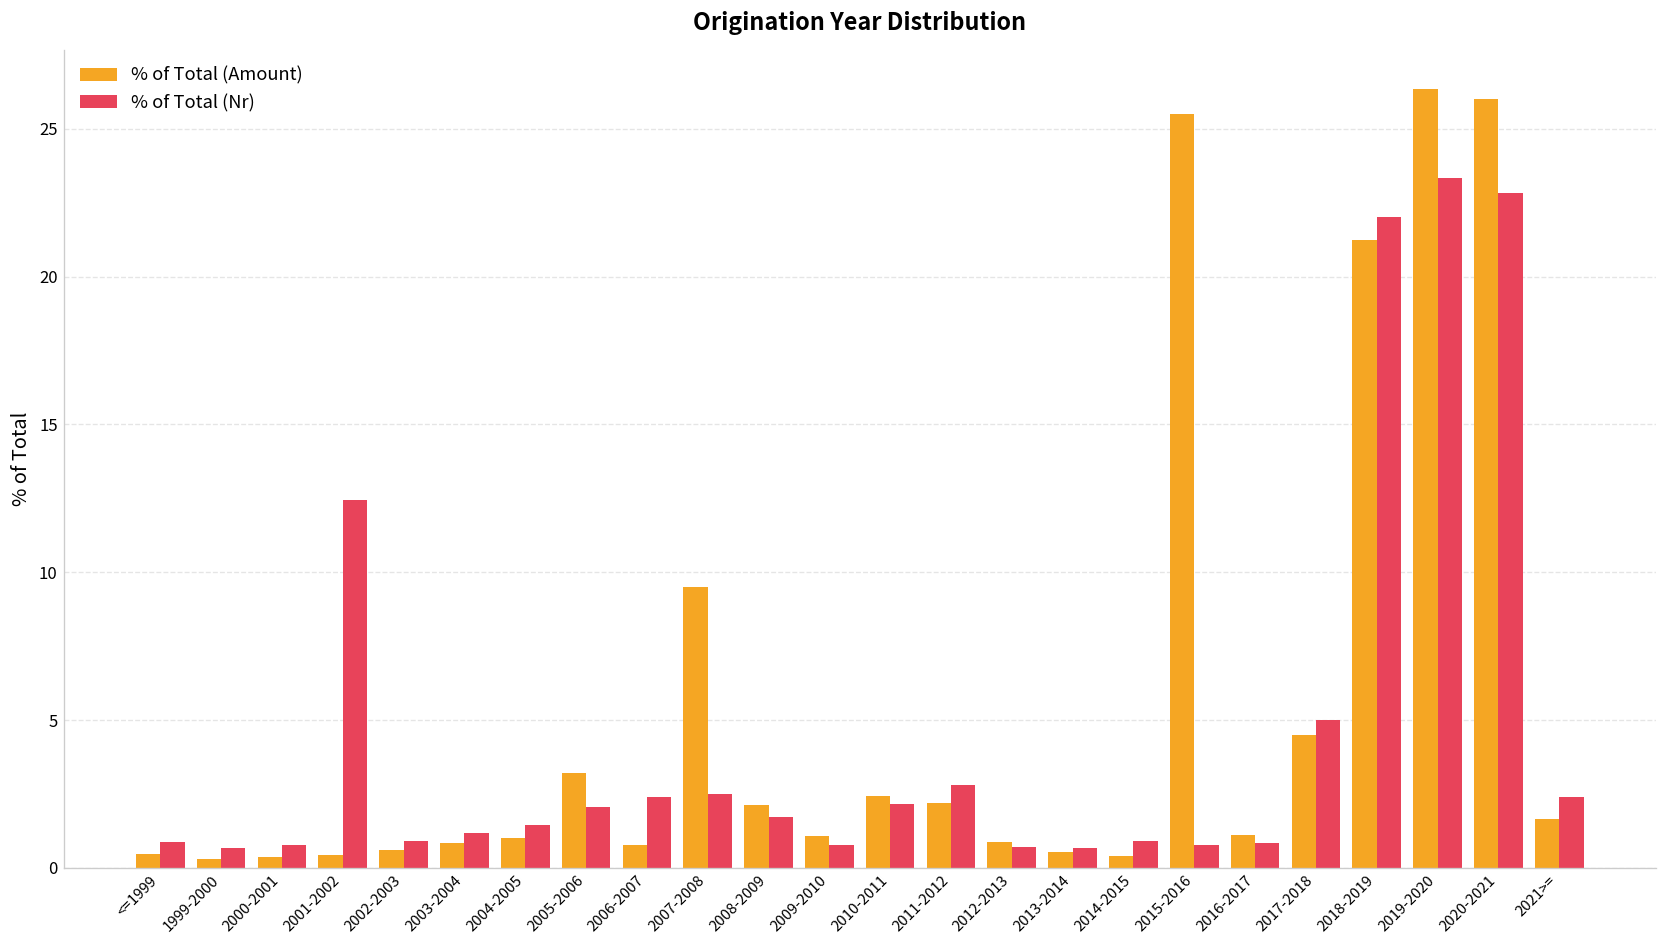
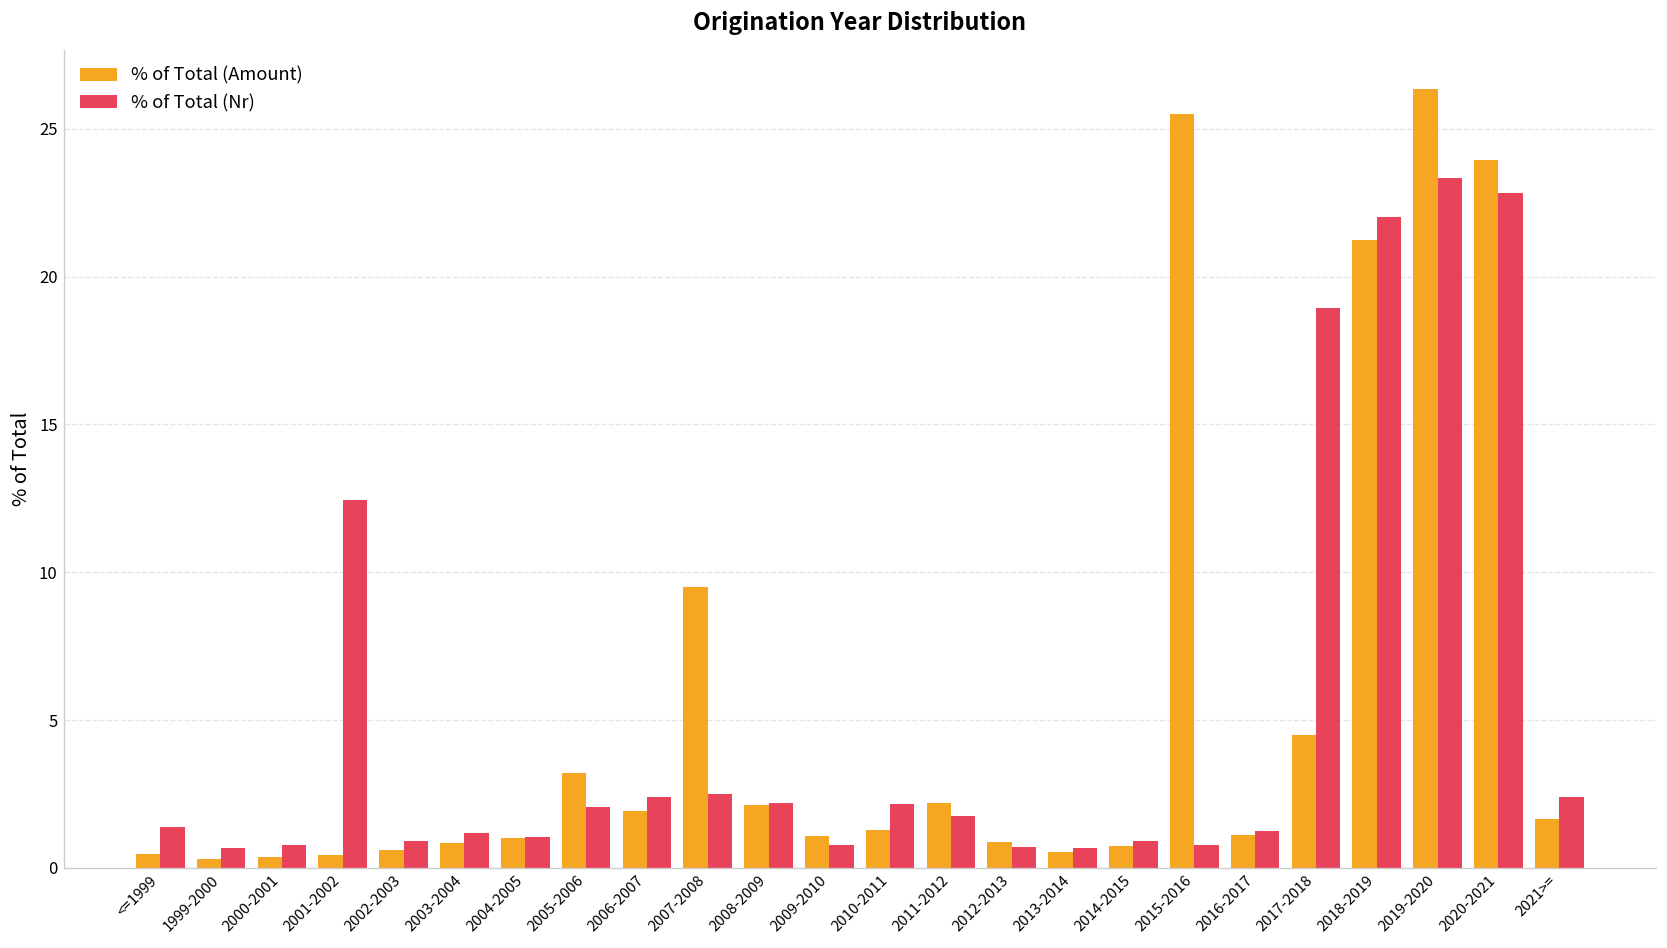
% of Total (Nr), <=1999: 0.9 -> 1.4
% of Total (Nr), 2004-2005: 1.4 -> 1.0
% of Total (Amount), 2006-2007: 0.8 -> 1.9
% of Total (Nr), 2008-2009: 1.7 -> 2.2
% of Total (Amount), 2010-2011: 2.4 -> 1.3
% of Total (Nr), 2011-2012: 2.8 -> 1.8
% of Total (Amount), 2014-2015: 0.4 -> 0.7
% of Total (Nr), 2016-2017: 0.9 -> 1.3
% of Total (Nr), 2017-2018: 5.0 -> 18.9
% of Total (Amount), 2020-2021: 26.0 -> 23.9
